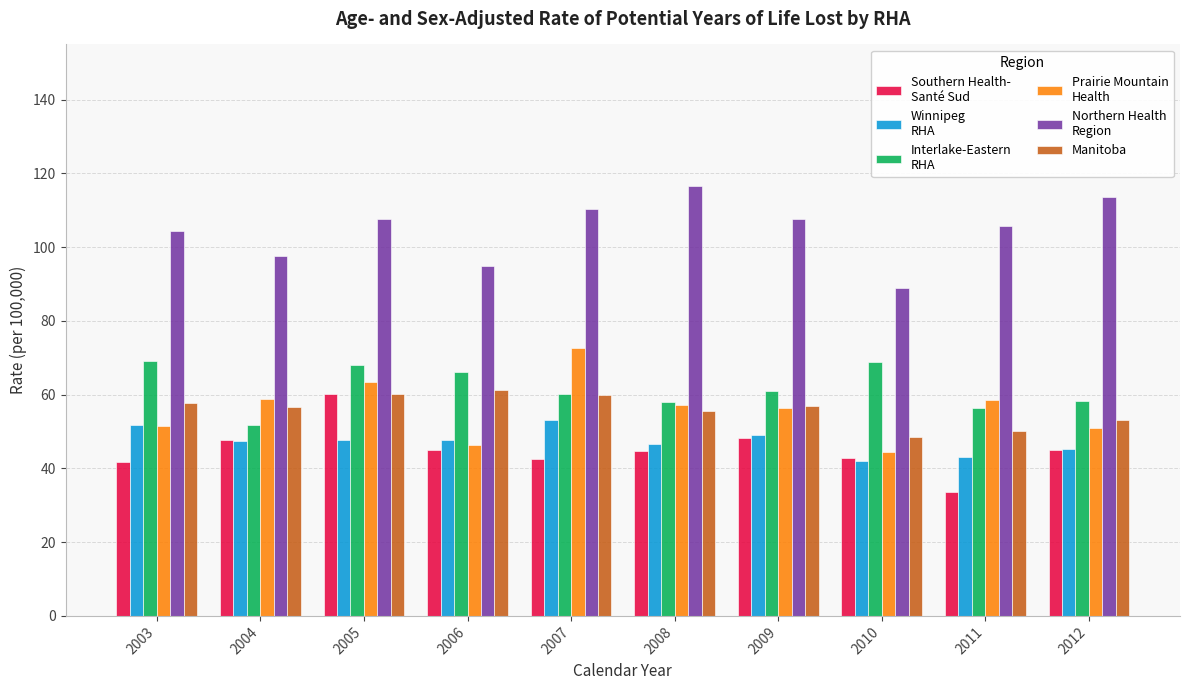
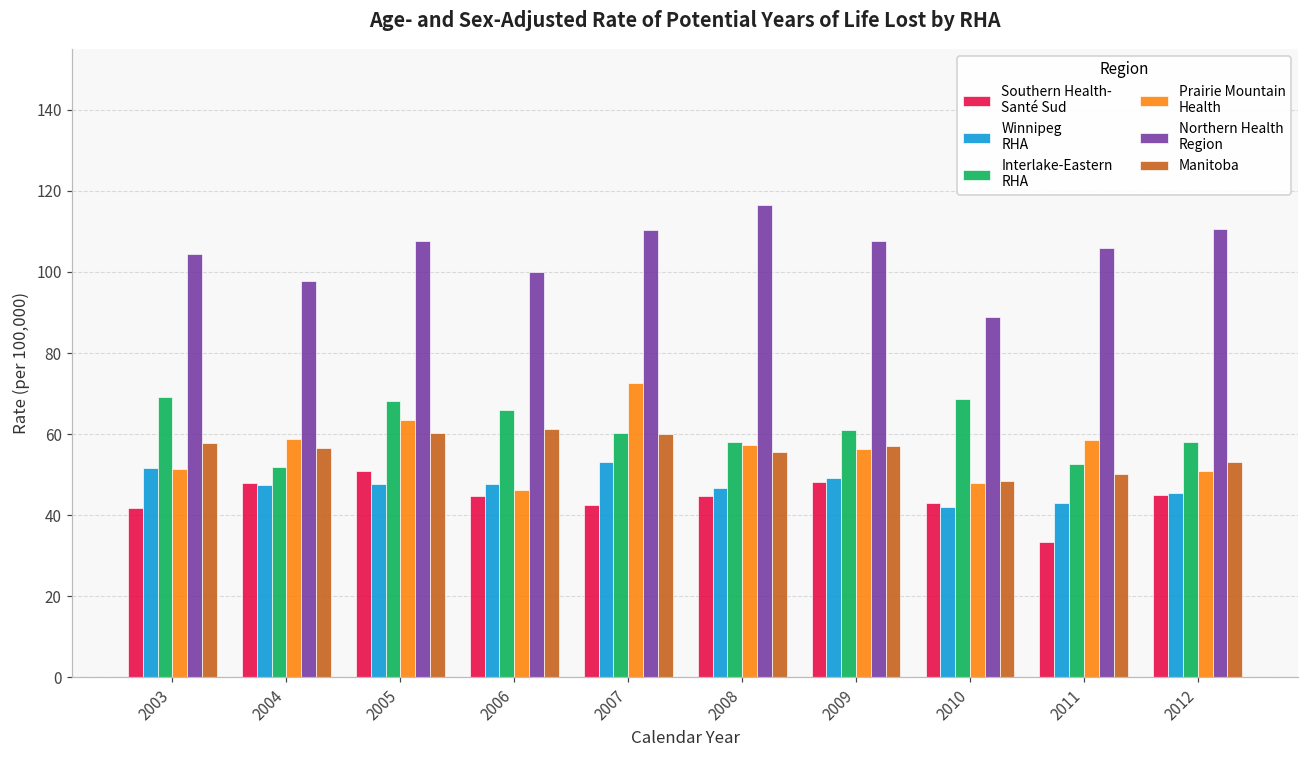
Southern Health- Santé Sud, 2005: 60 -> 51
Northern Health Region, 2006: 95 -> 100
Prairie Mountain Health, 2010: 45 -> 48
Interlake-Eastern RHA, 2011: 56 -> 53
Northern Health Region, 2012: 114 -> 111
